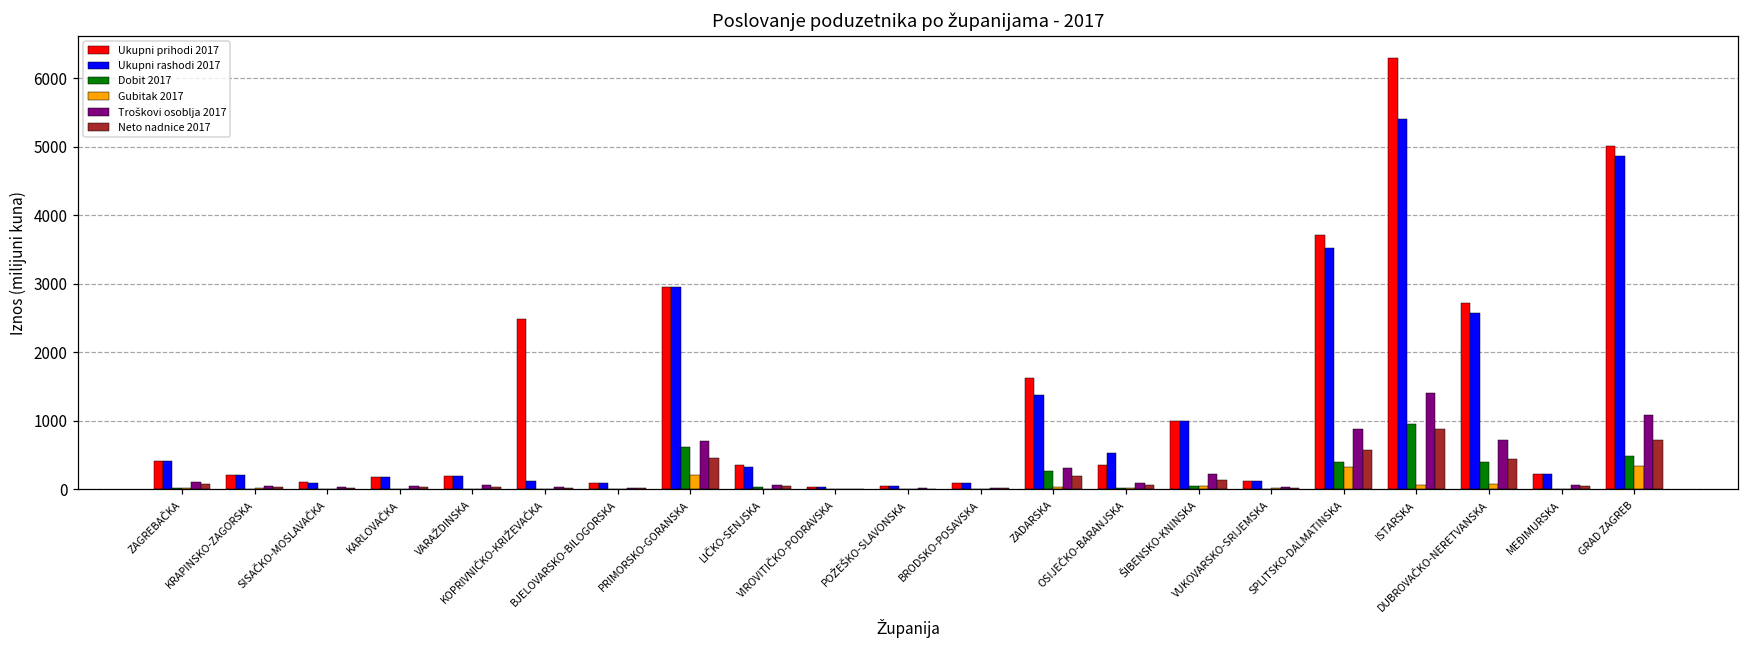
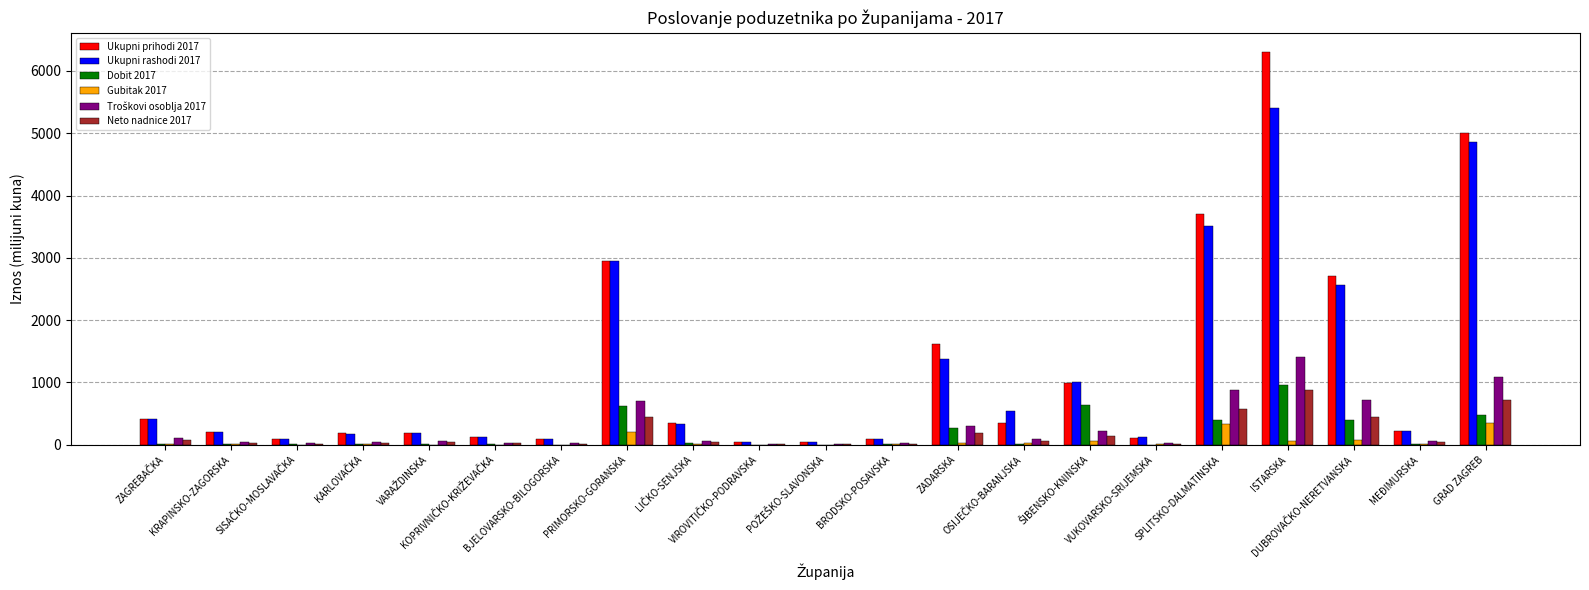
Ukupni prihodi 2017, KOPRIVNIČKO-KRIŽEVAČKA: 2500 -> 100
Dobit 2017, ŠIBENSKO-KNINSKA: 0 -> 600
